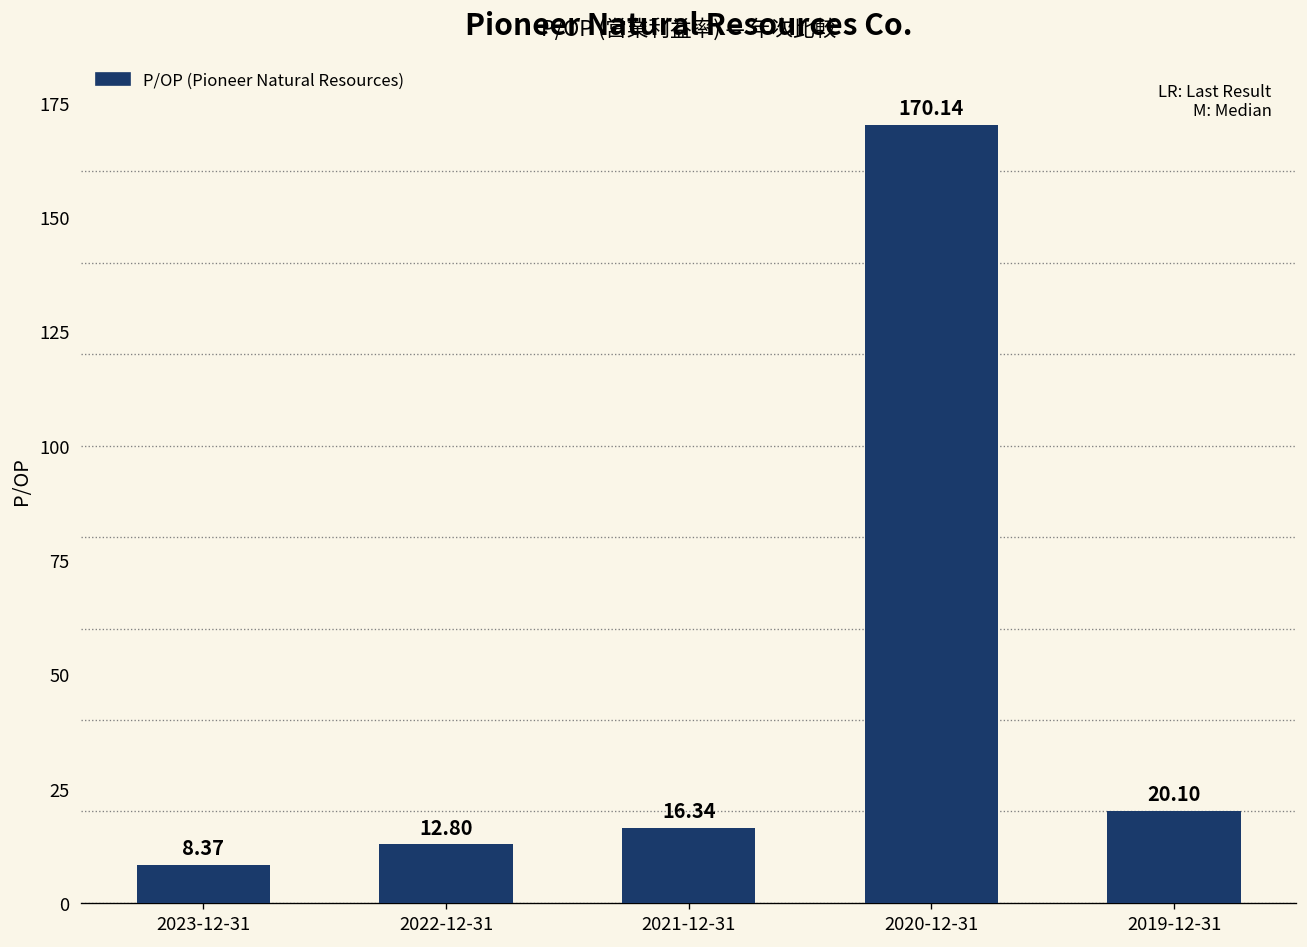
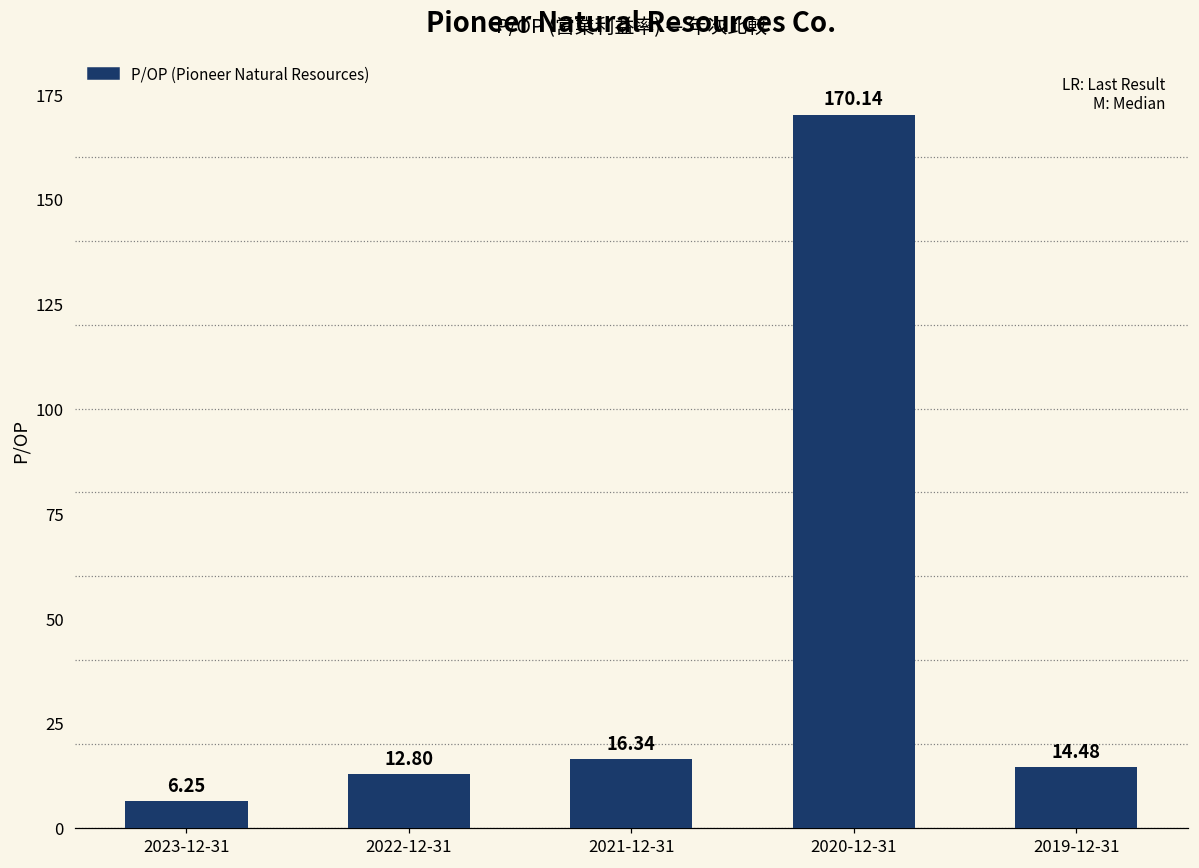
2023-12-31: 8.37 -> 6.25
2019-12-31: 20.10 -> 14.48
